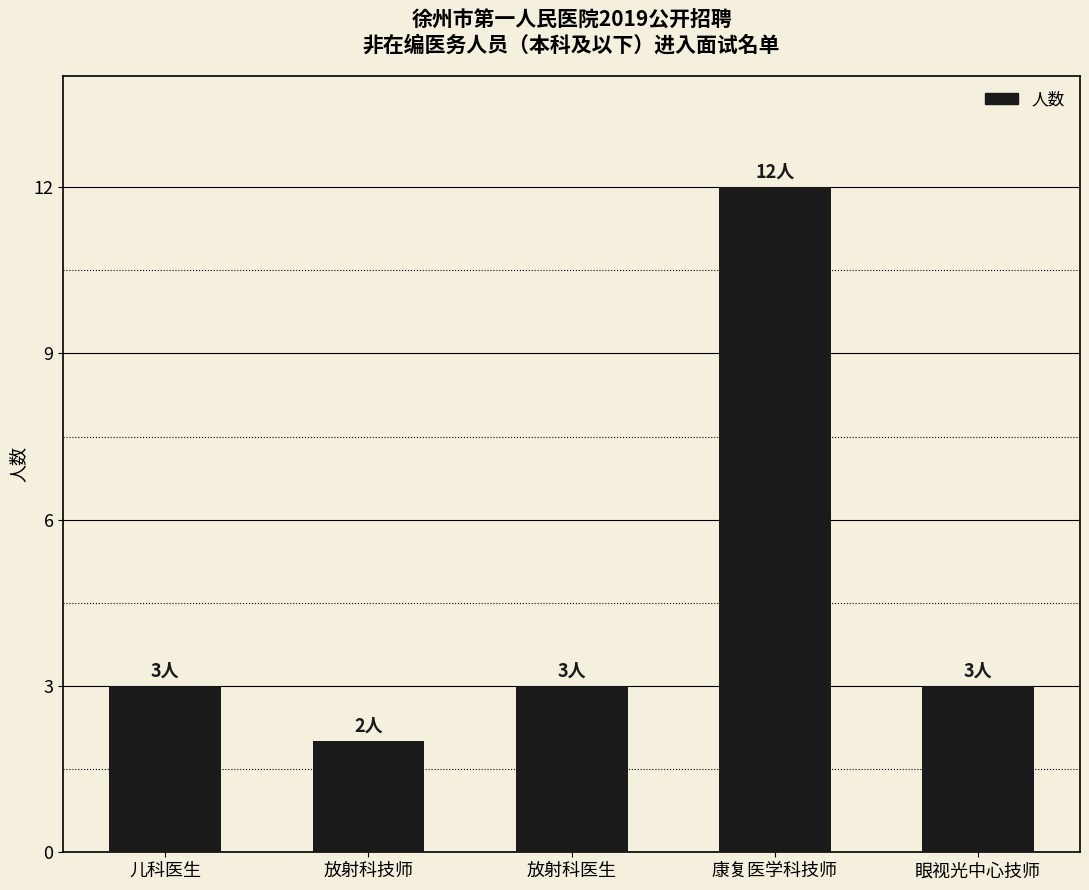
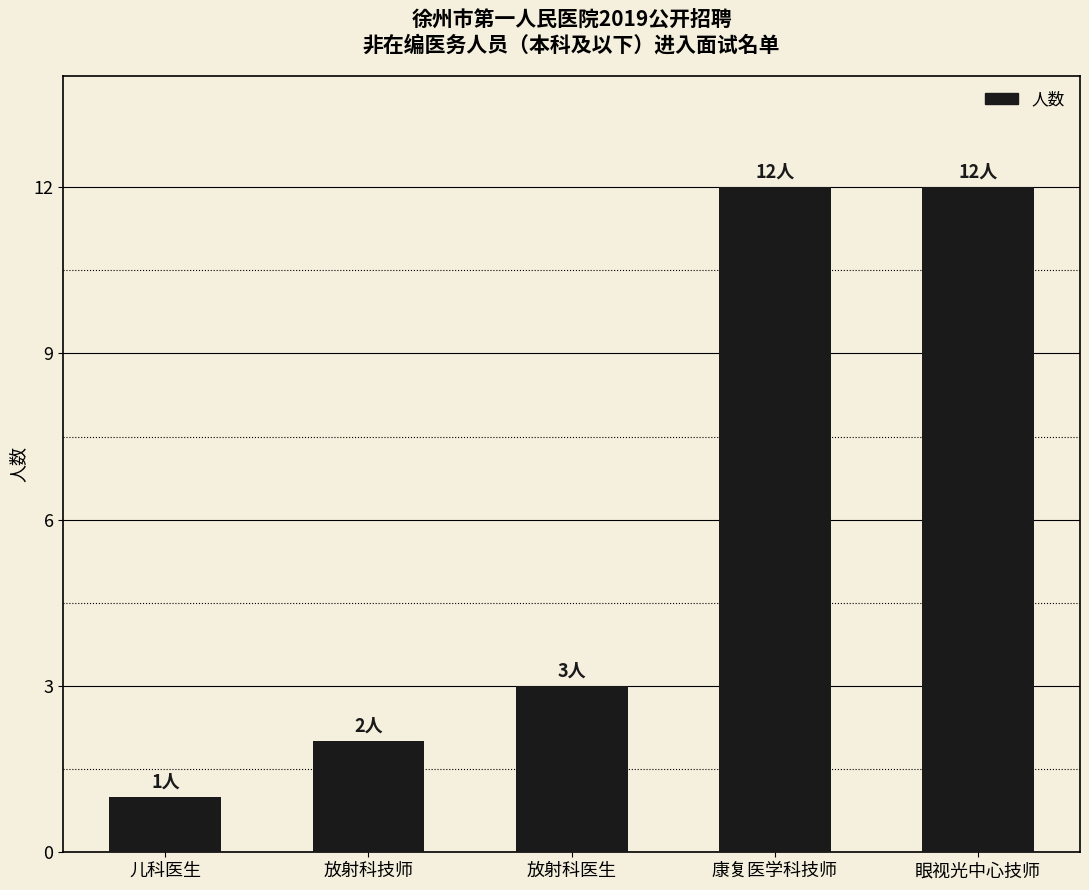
儿科医生: 3人 -> 1人
眼视光中心技师: 3人 -> 12人
